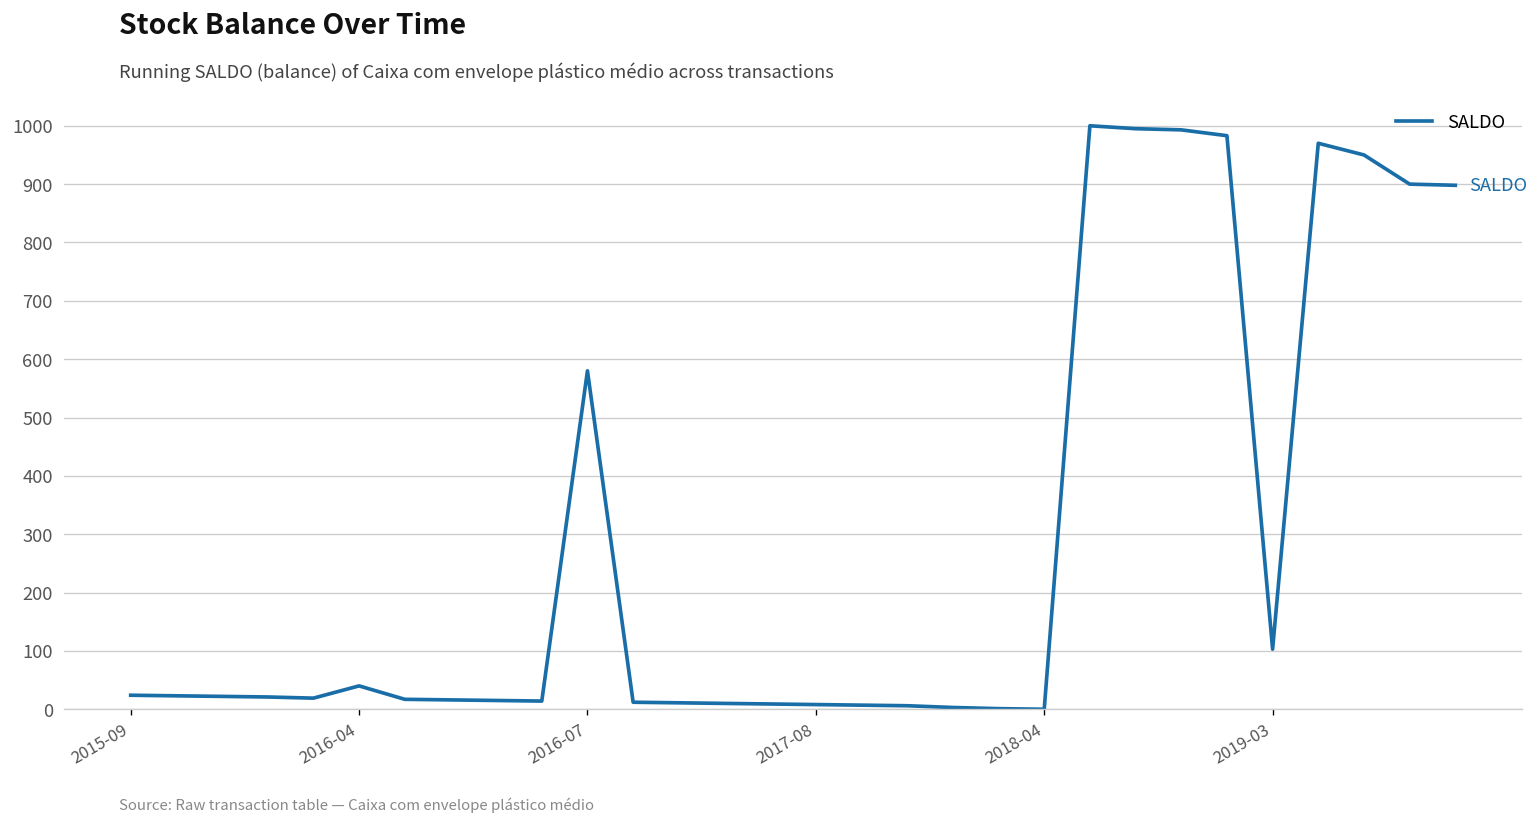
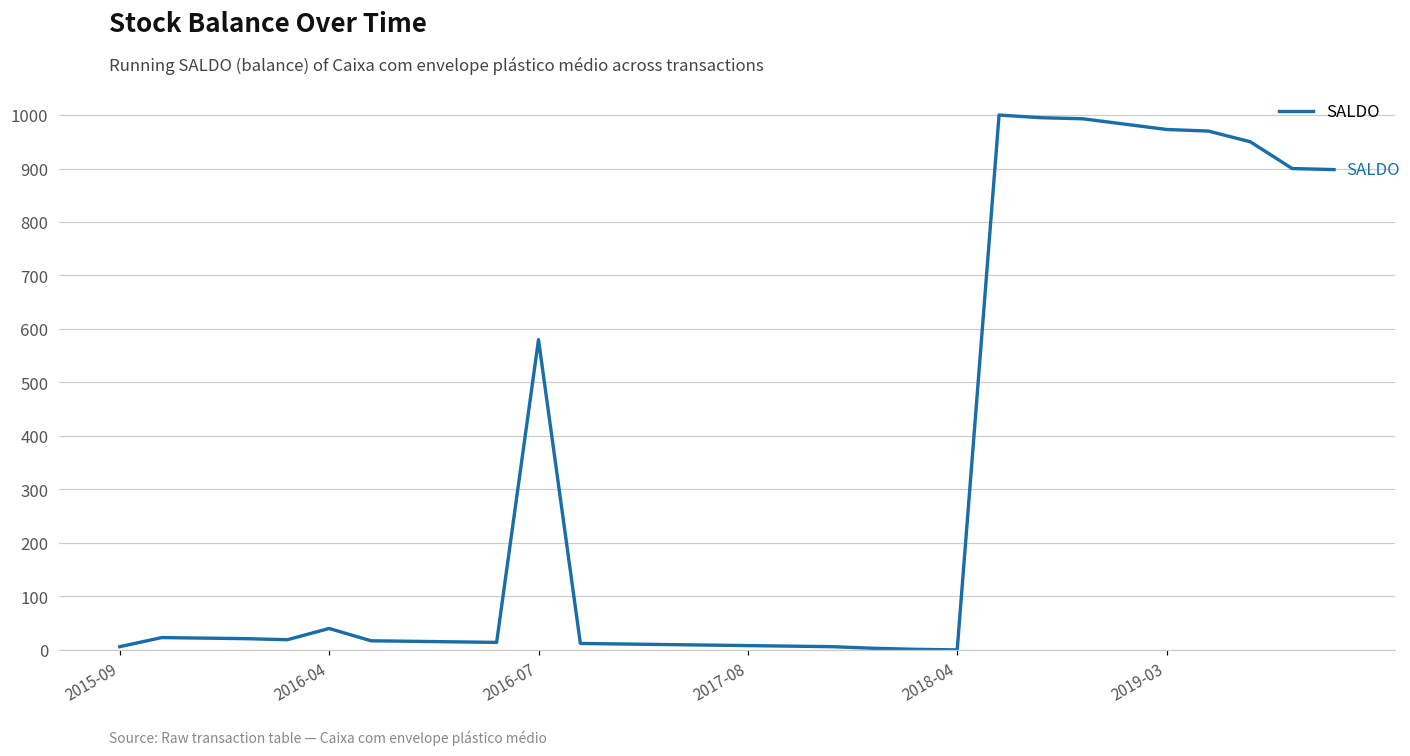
2015-09: 20 -> 10
2019-03: 100 -> 970
